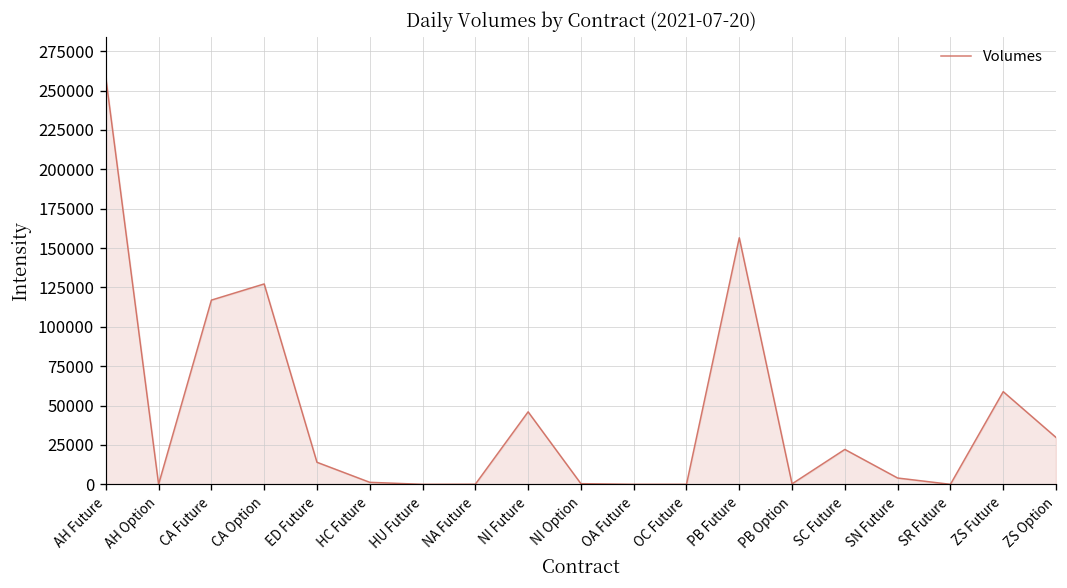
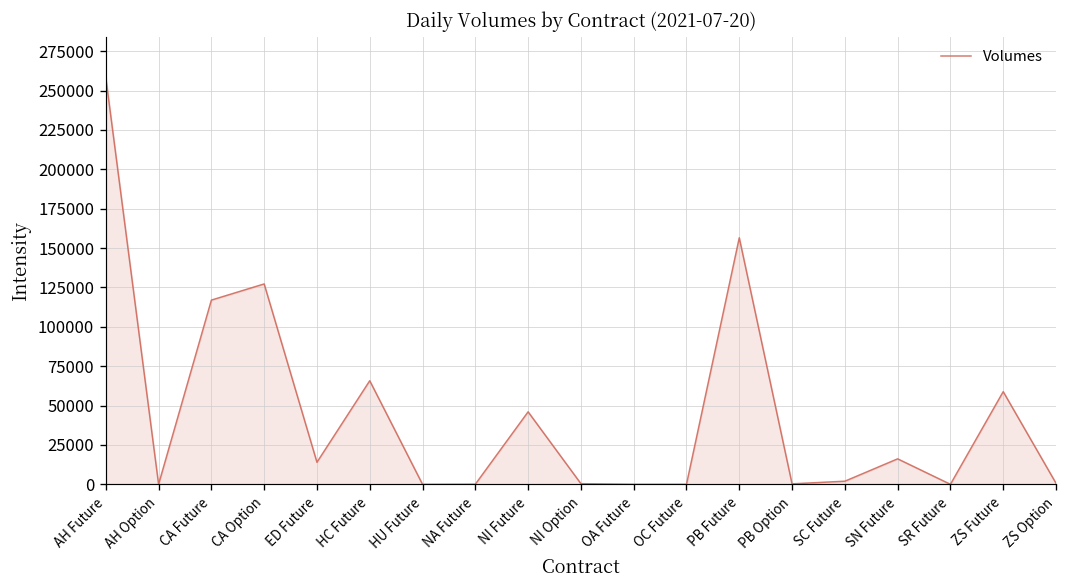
HC Future: 1000 -> 66000
SC Future: 22000 -> 2000
SN Future: 4000 -> 16000
ZS Option: 30000 -> 1000
